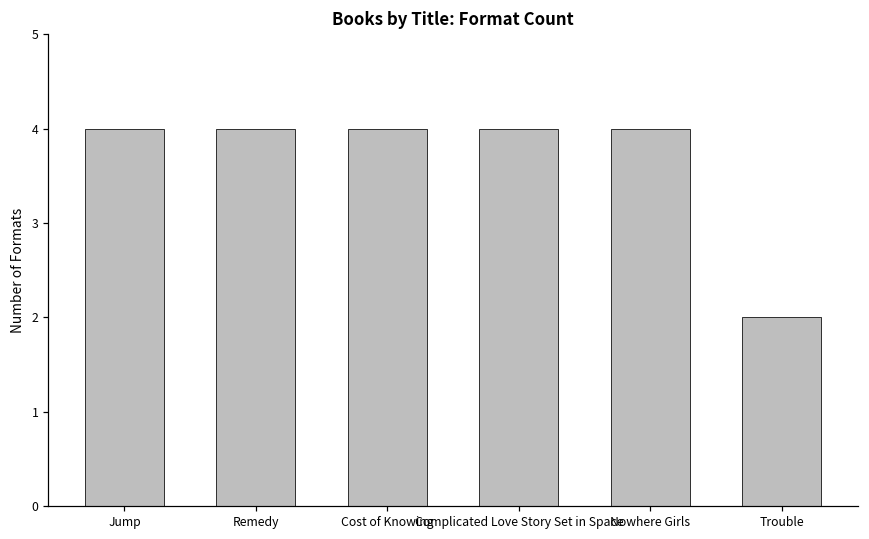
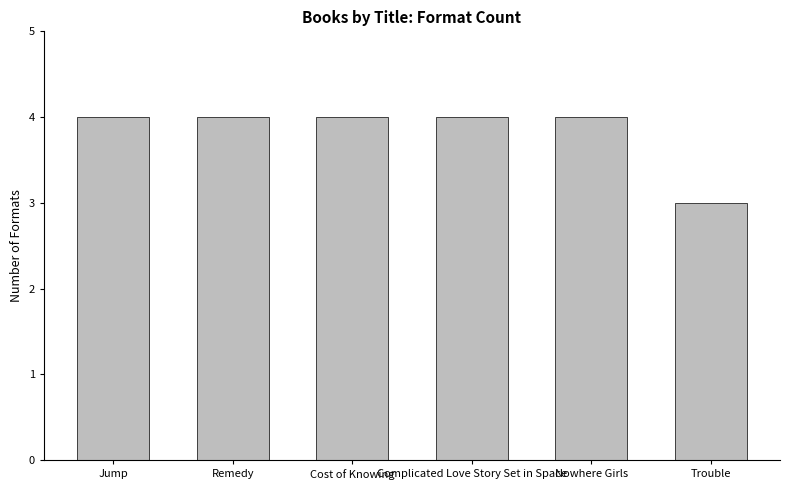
Trouble: 2 -> 3
